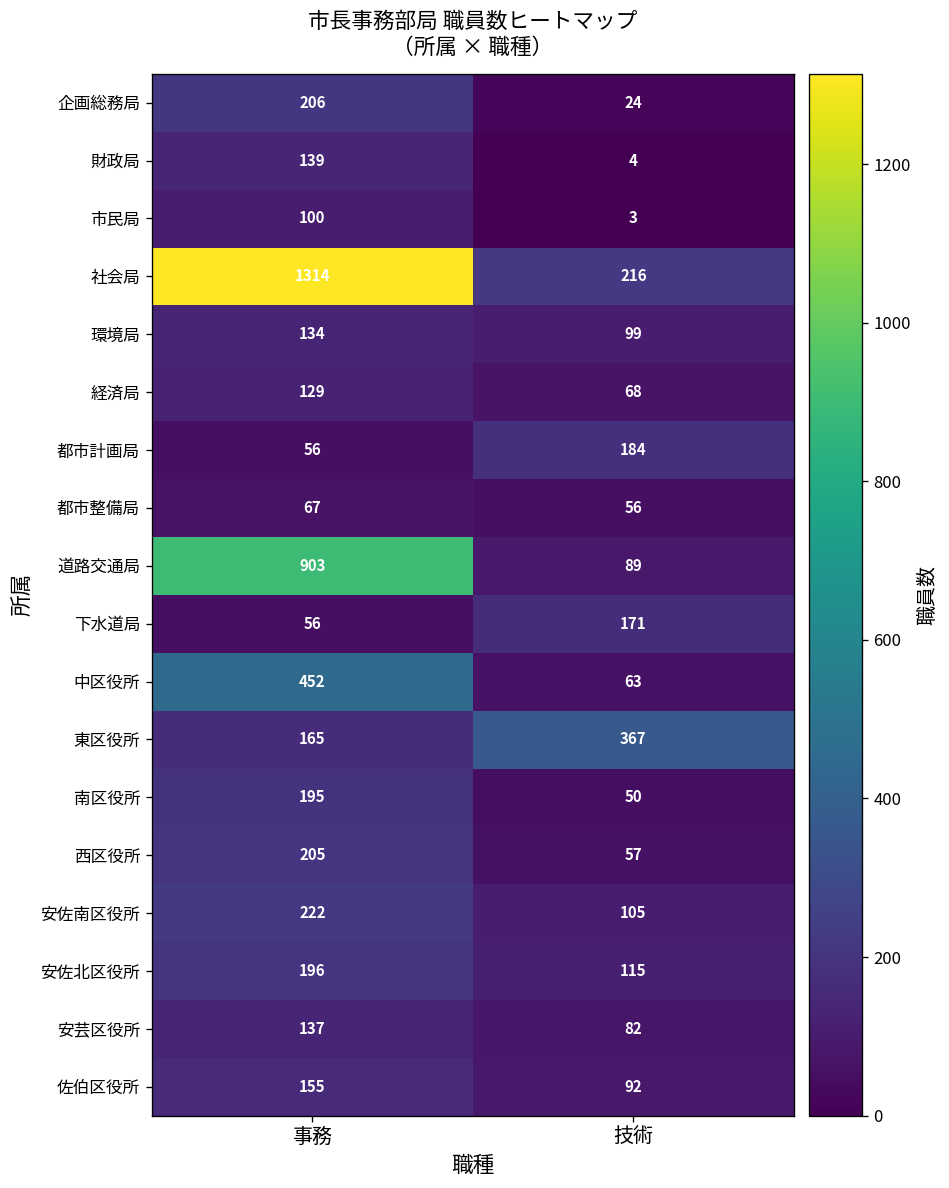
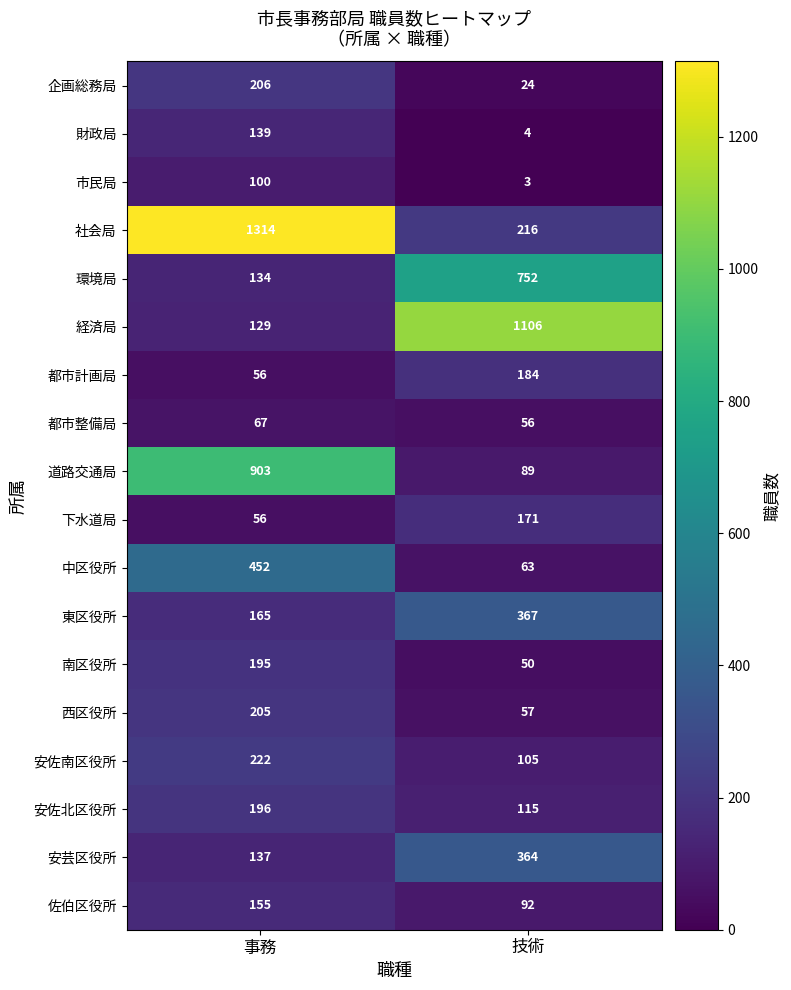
環境局, 技術: 99 -> 752
経済局, 技術: 68 -> 1106
安芸区役所, 技術: 82 -> 364
